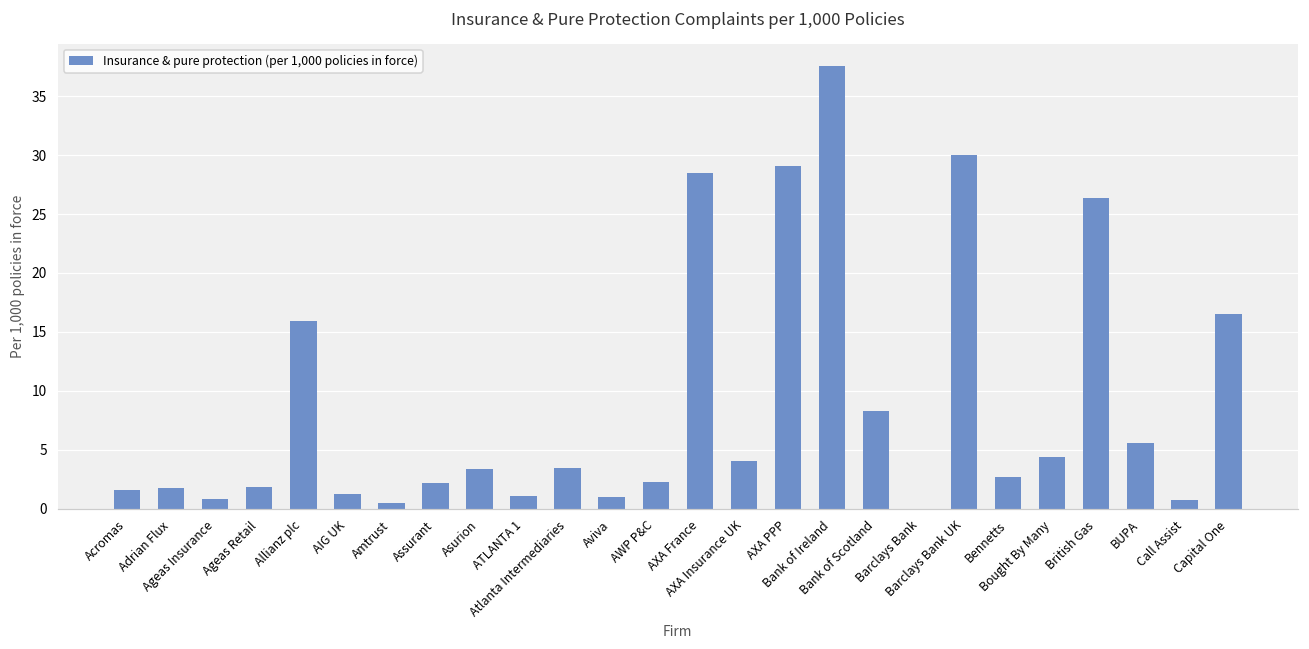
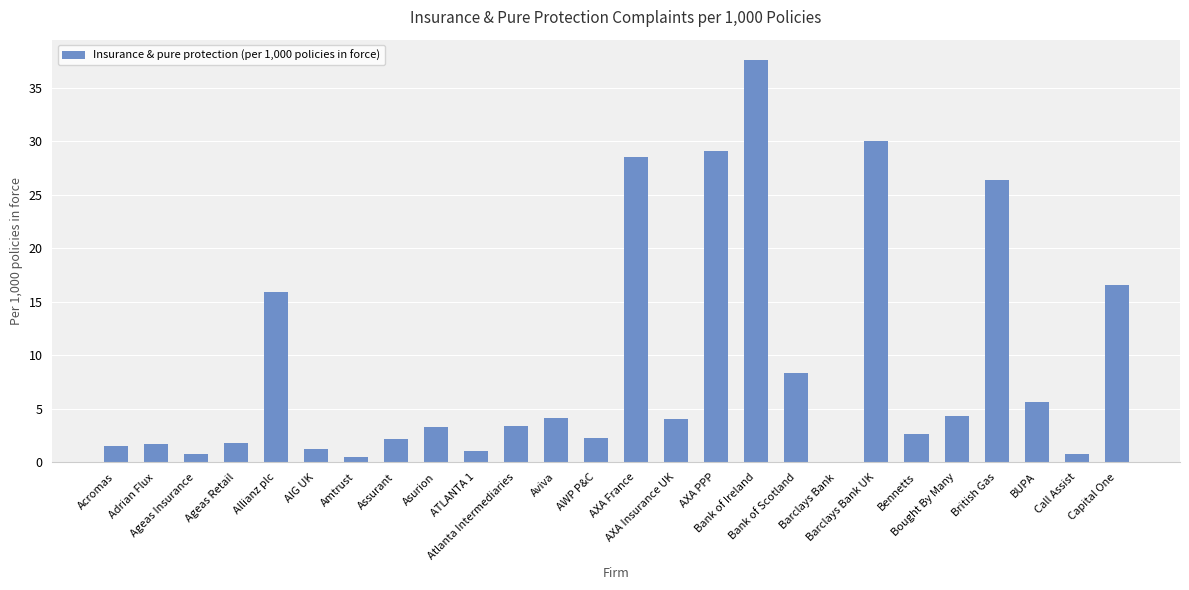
Aviva: 1.0 -> 4.1
